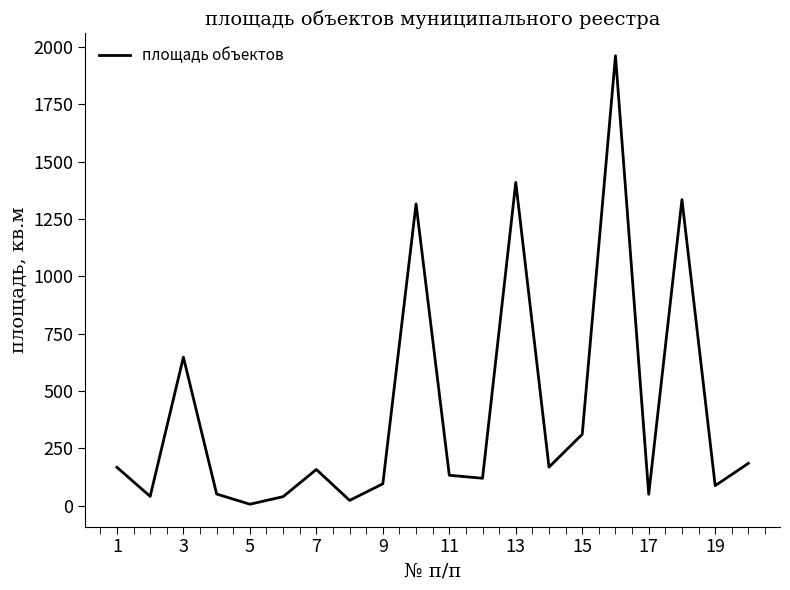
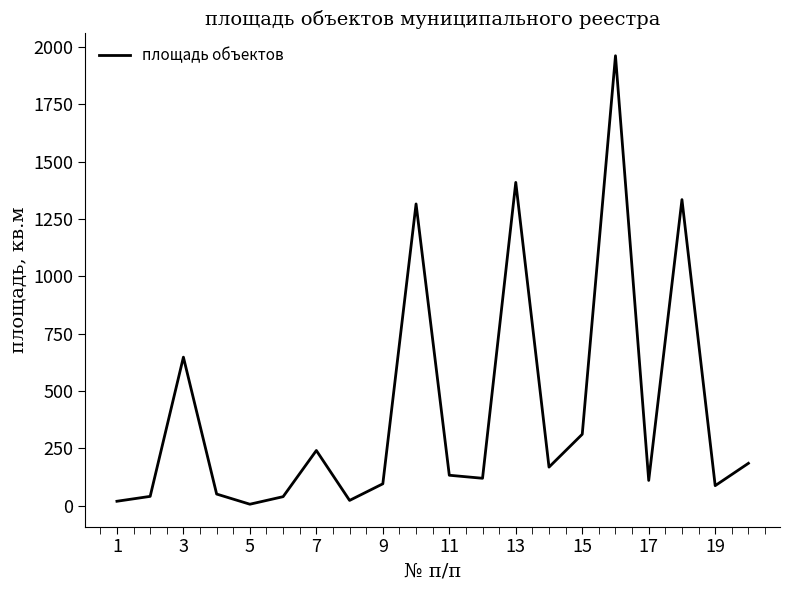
1: 170 -> 20
7: 160 -> 240
17: 50 -> 110
